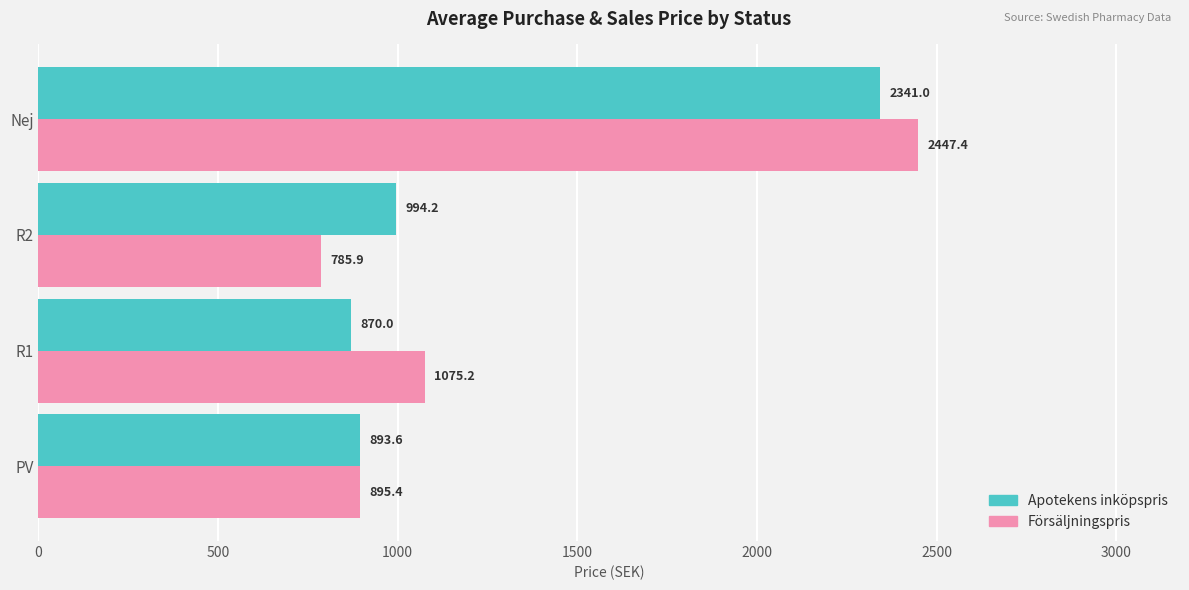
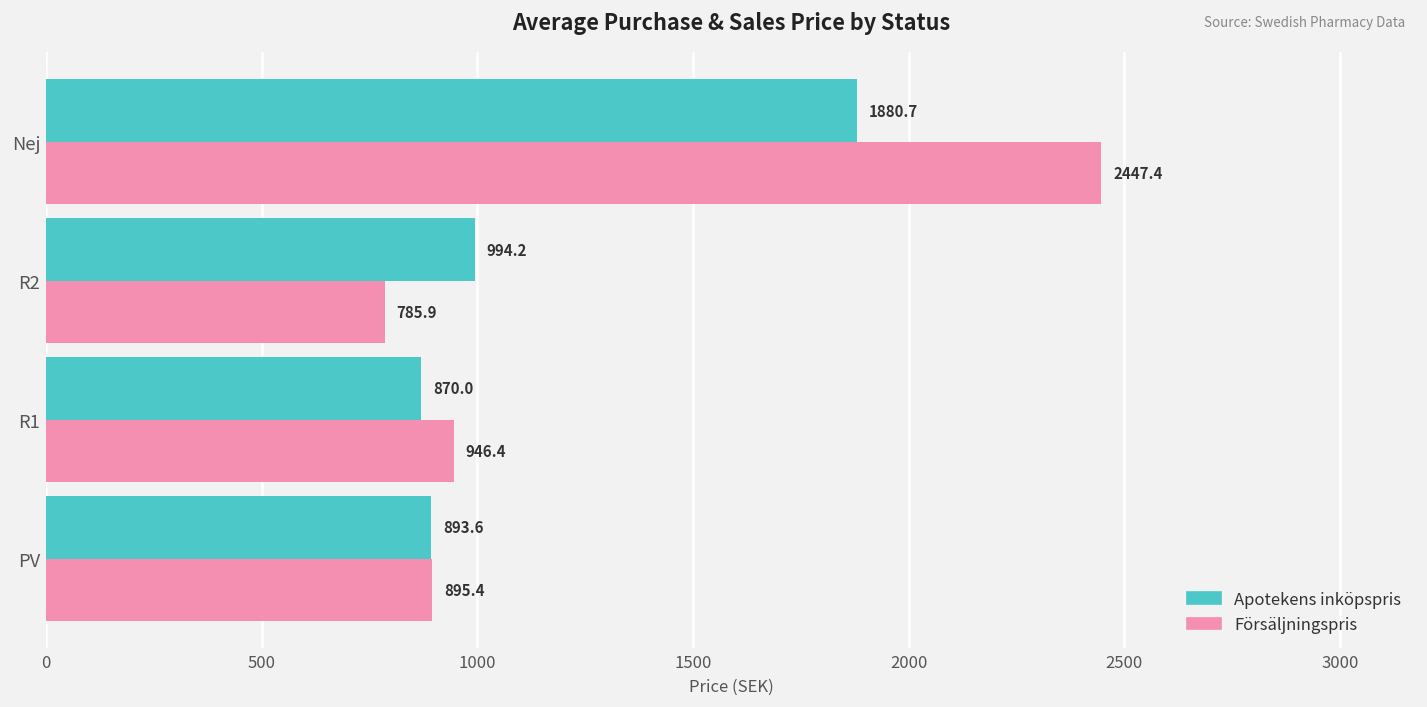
Apotekens inköpspris, Nej: 2341.0 -> 1880.7
Försäljningspris, R1: 1075.2 -> 946.4
